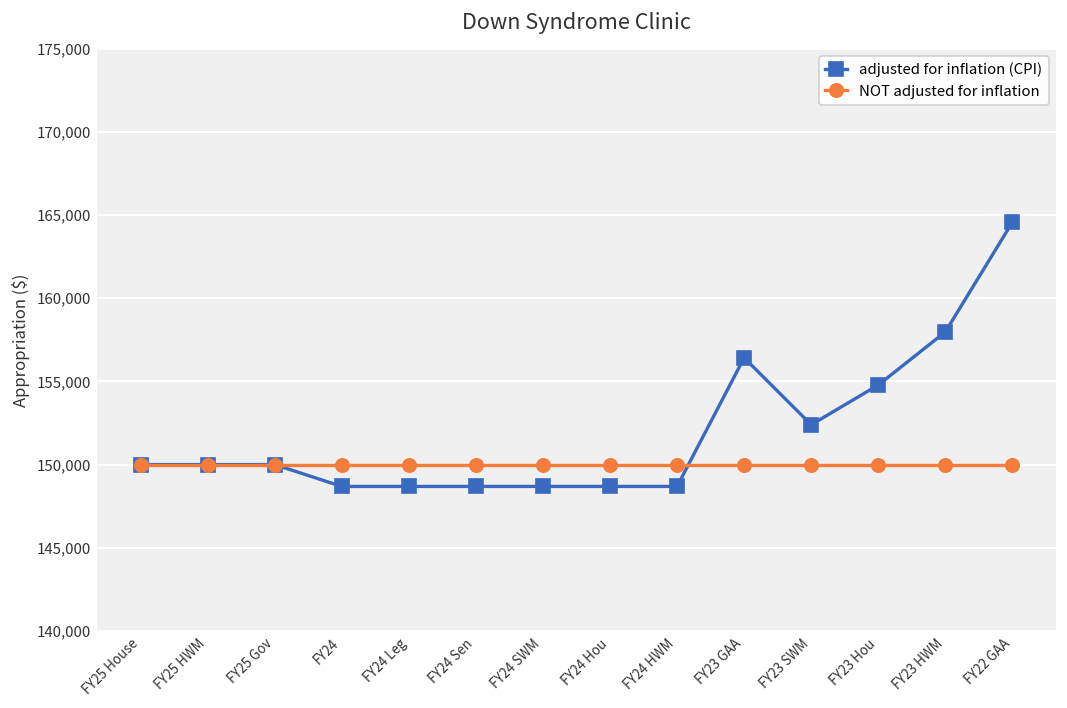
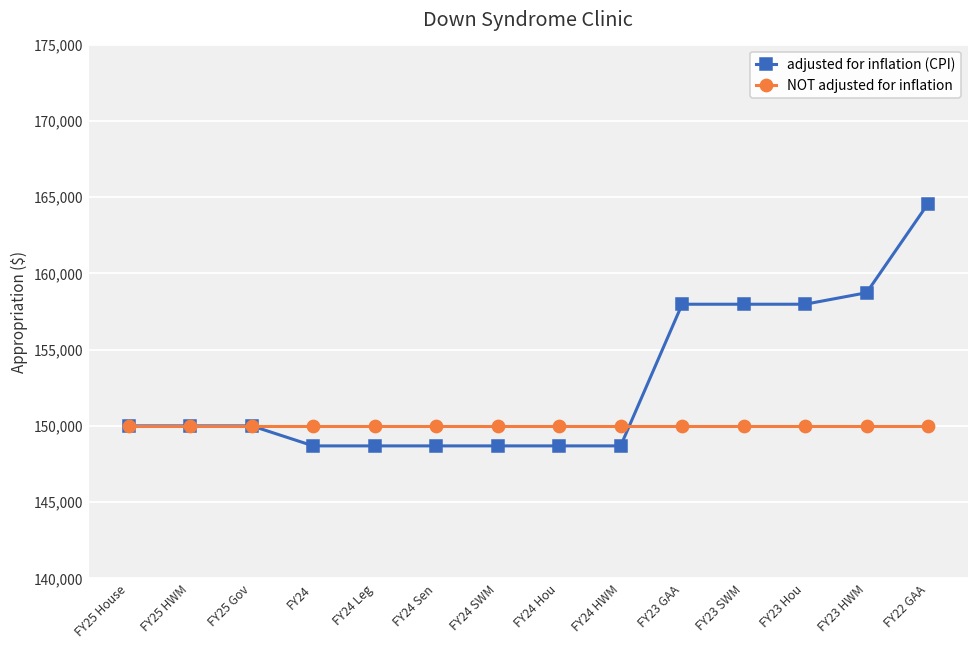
adjusted for inflation (CPI), FY23 GAA: 156,400 -> 158,000
adjusted for inflation (CPI), FY23 SWM: 152,400 -> 158,000
adjusted for inflation (CPI), FY23 Hou: 154,800 -> 158,000
adjusted for inflation (CPI), FY23 HWM: 158,000 -> 158,700
